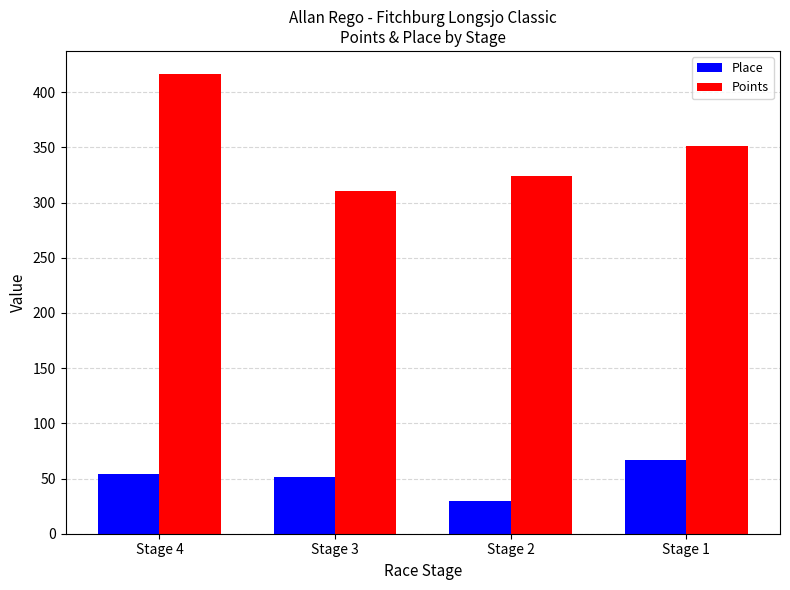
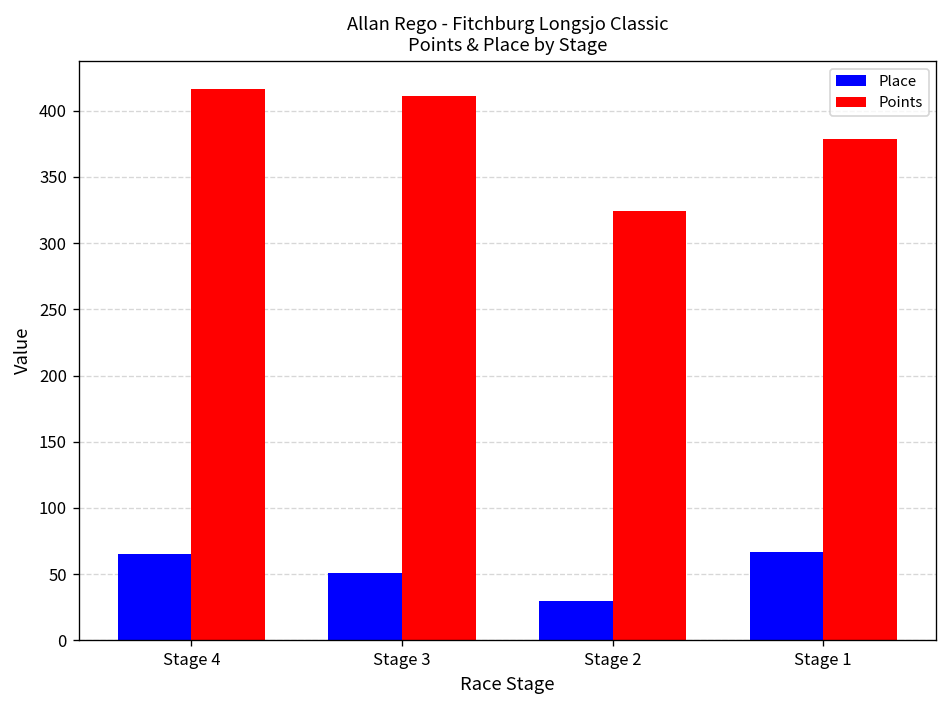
Place, Stage 4: 54 -> 65
Points, Stage 3: 310 -> 411
Points, Stage 1: 351 -> 378
